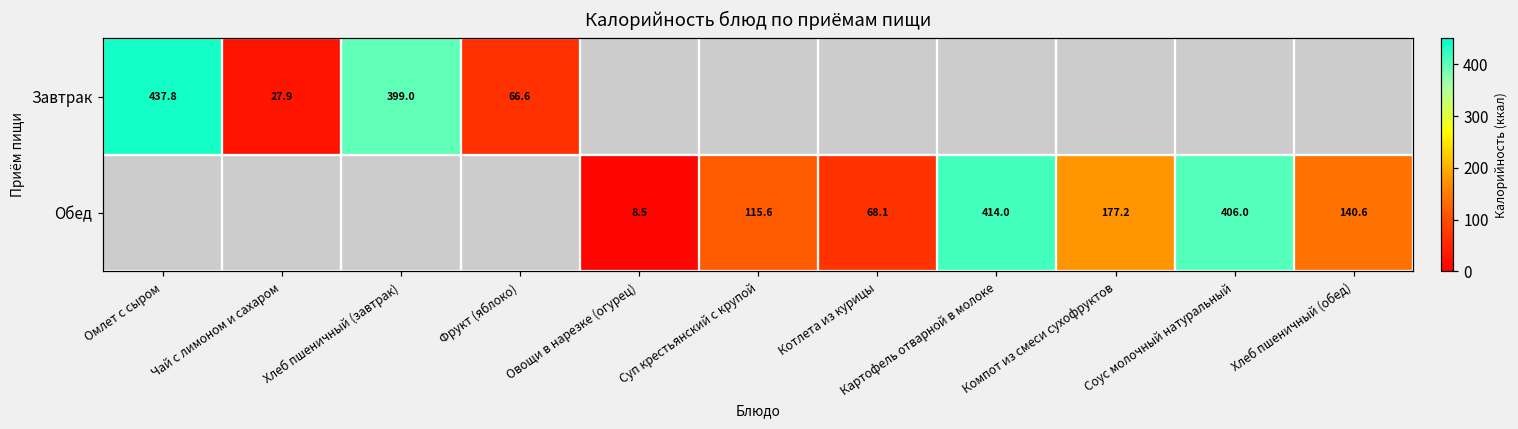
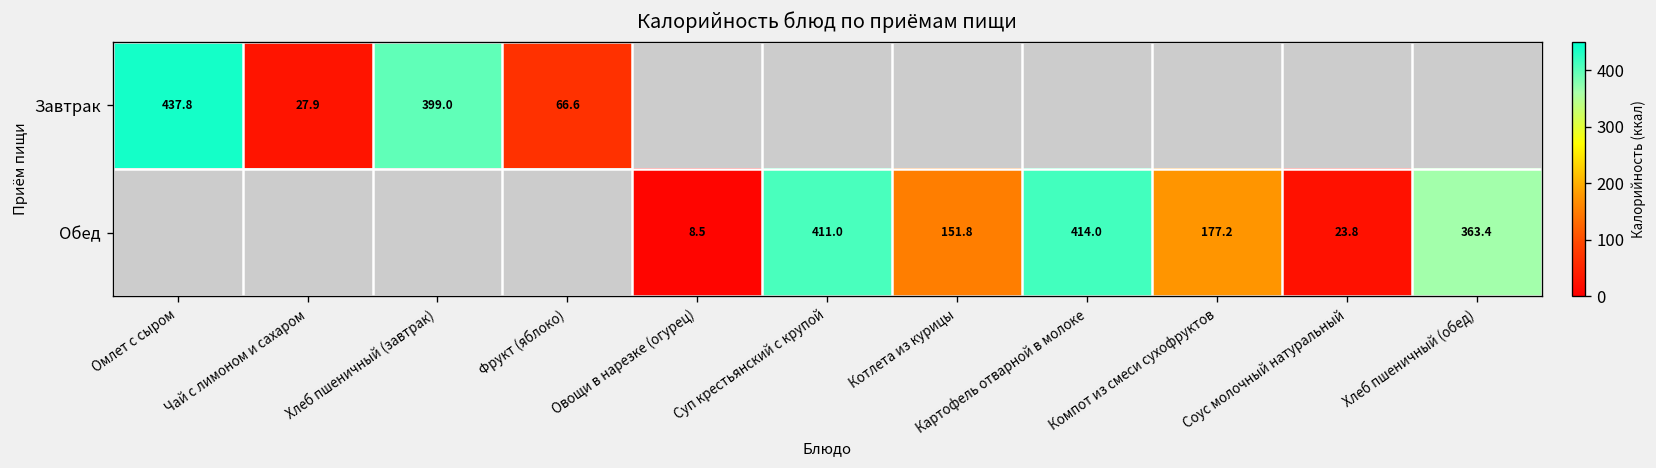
Обед, Суп крестьянский с крупой: 115.6 -> 411.0
Обед, Котлета из курицы: 68.1 -> 151.8
Обед, Соус молочный натуральный: 406.0 -> 23.8
Обед, Хлеб пшеничный (обед): 140.6 -> 363.4
